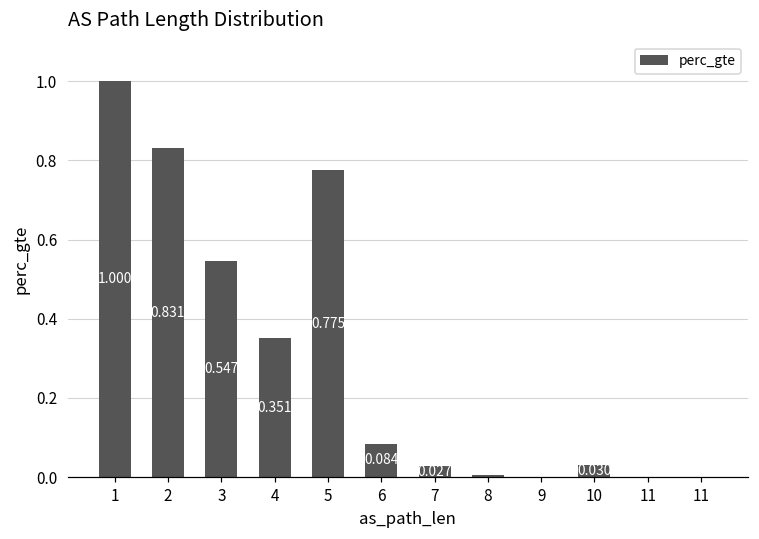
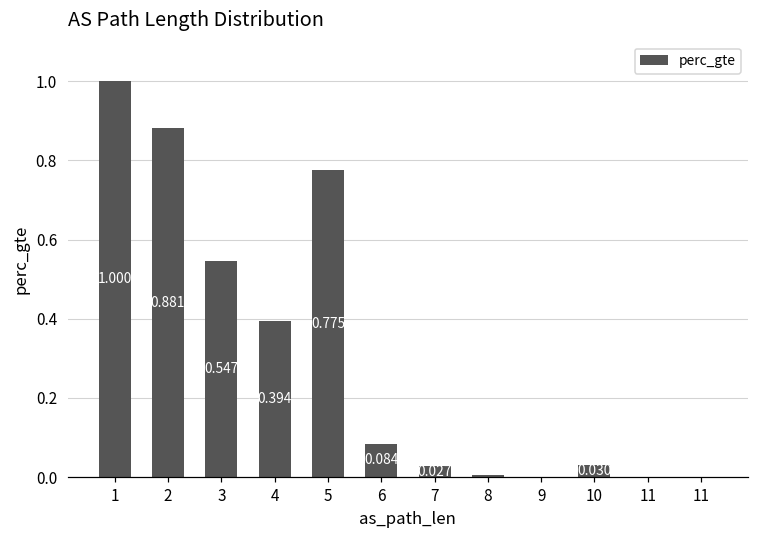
2: 0.831 -> 0.881
4: 0.351 -> 0.394
